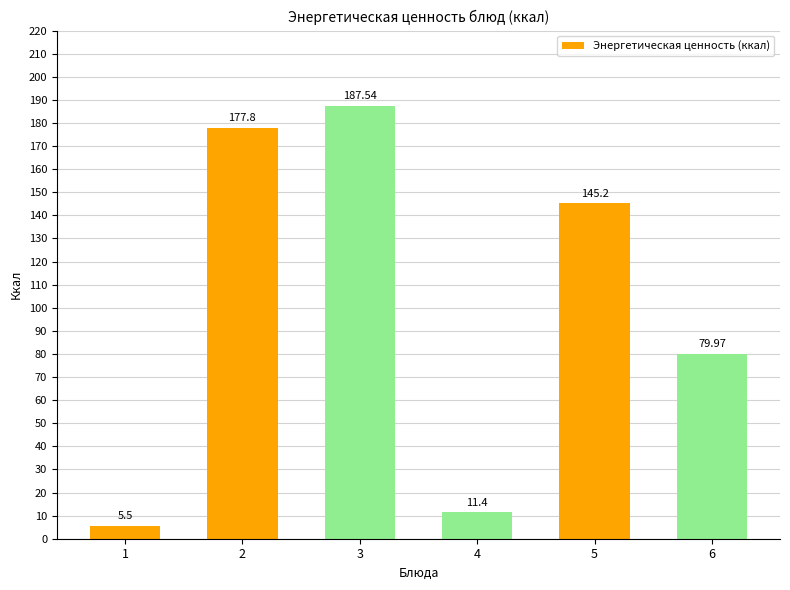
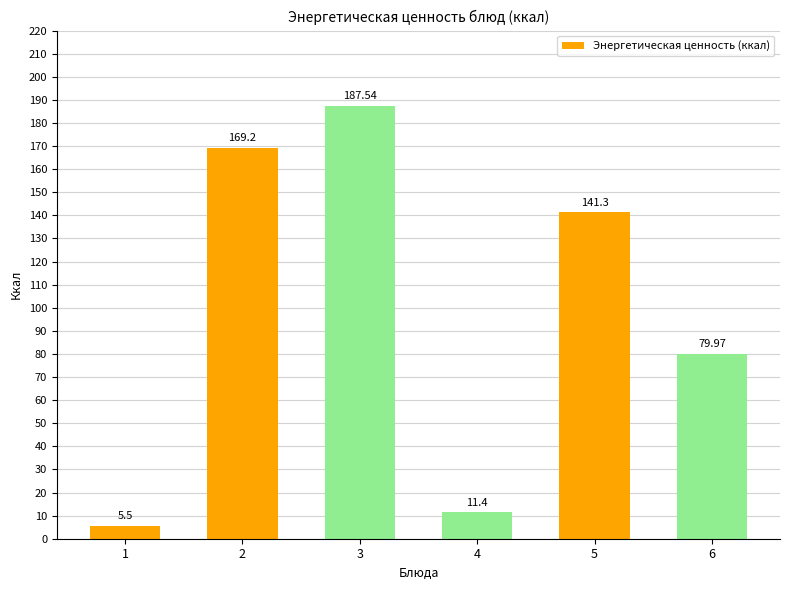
2: 177.8 -> 169.2
5: 145.2 -> 141.3
